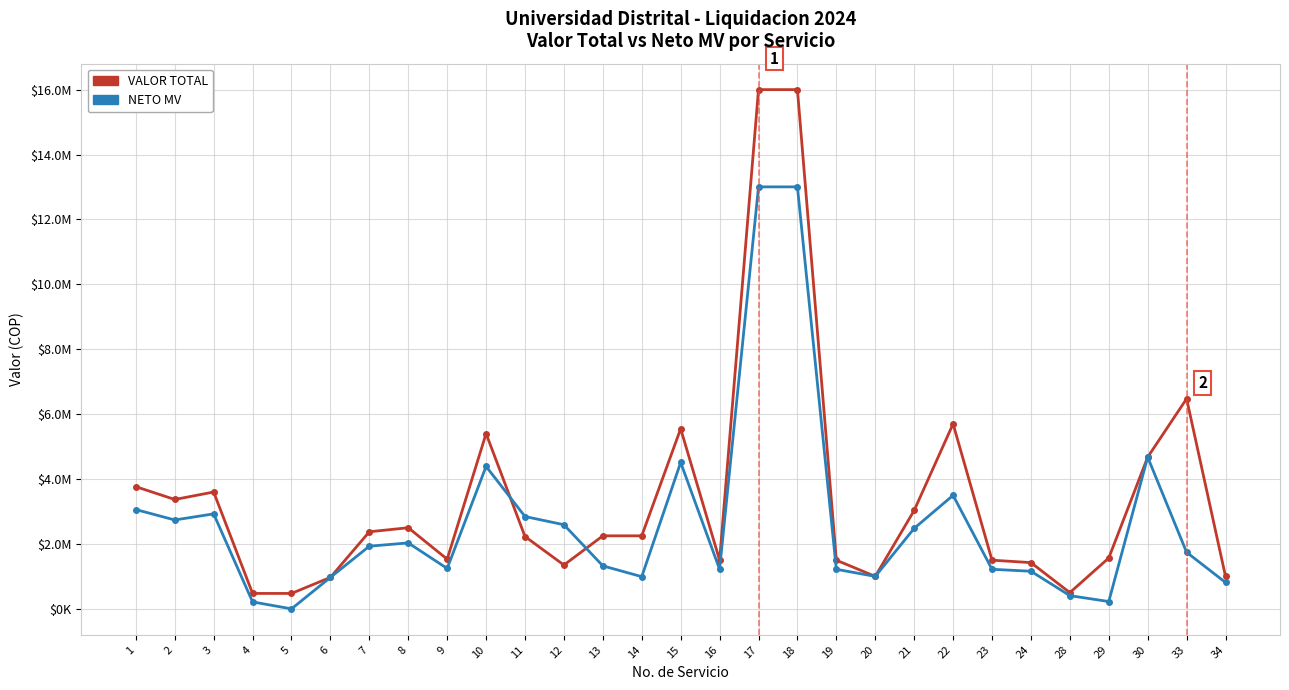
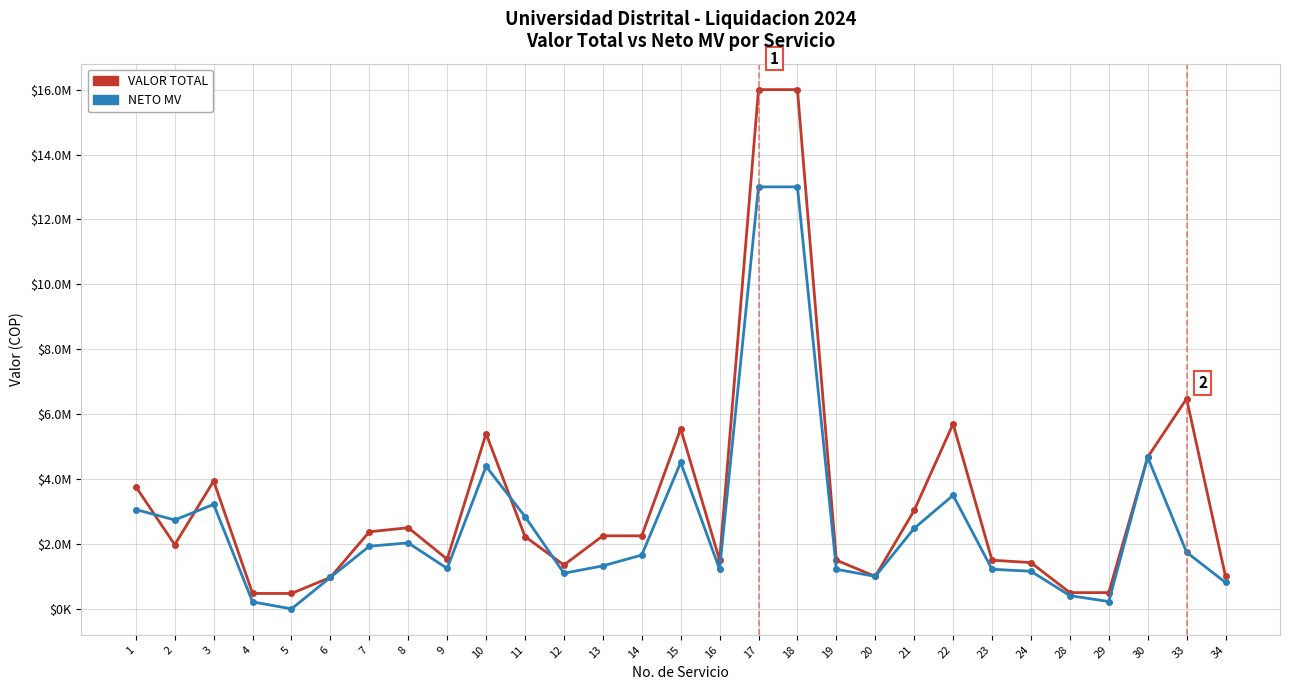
VALOR TOTAL, 2: $3400000 -> $2000000
VALOR TOTAL, 3: $3600000 -> $3900000
NETO MV, 3: $2900000 -> $3200000
NETO MV, 12: $2600000 -> $1100000
NETO MV, 14: $1000000 -> $1700000
VALOR TOTAL, 29: $1600000 -> $500000
